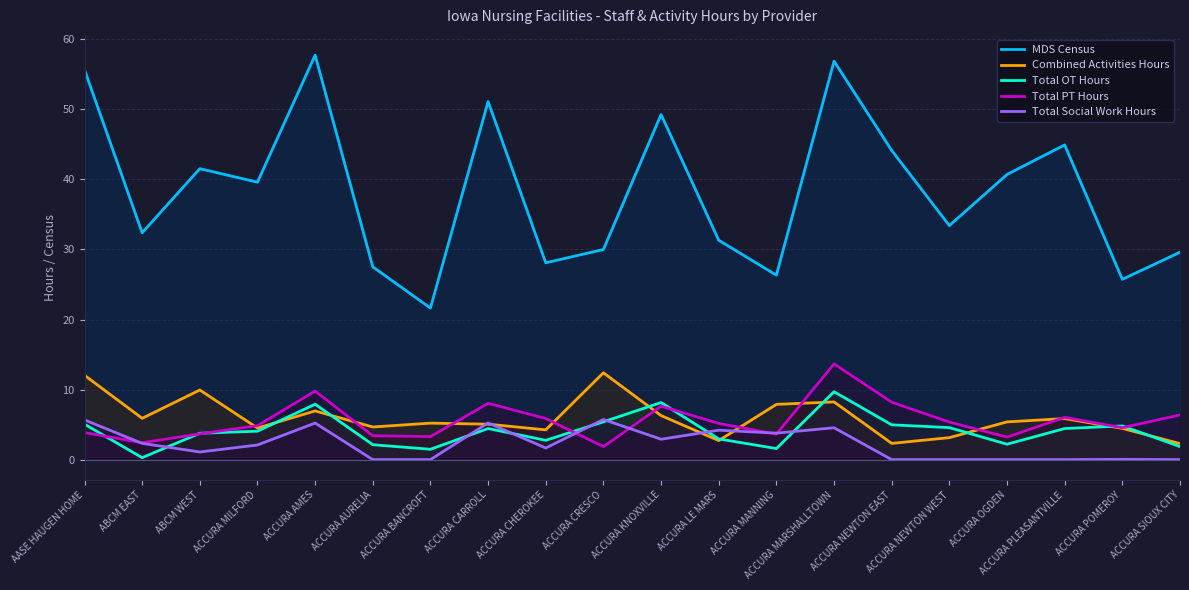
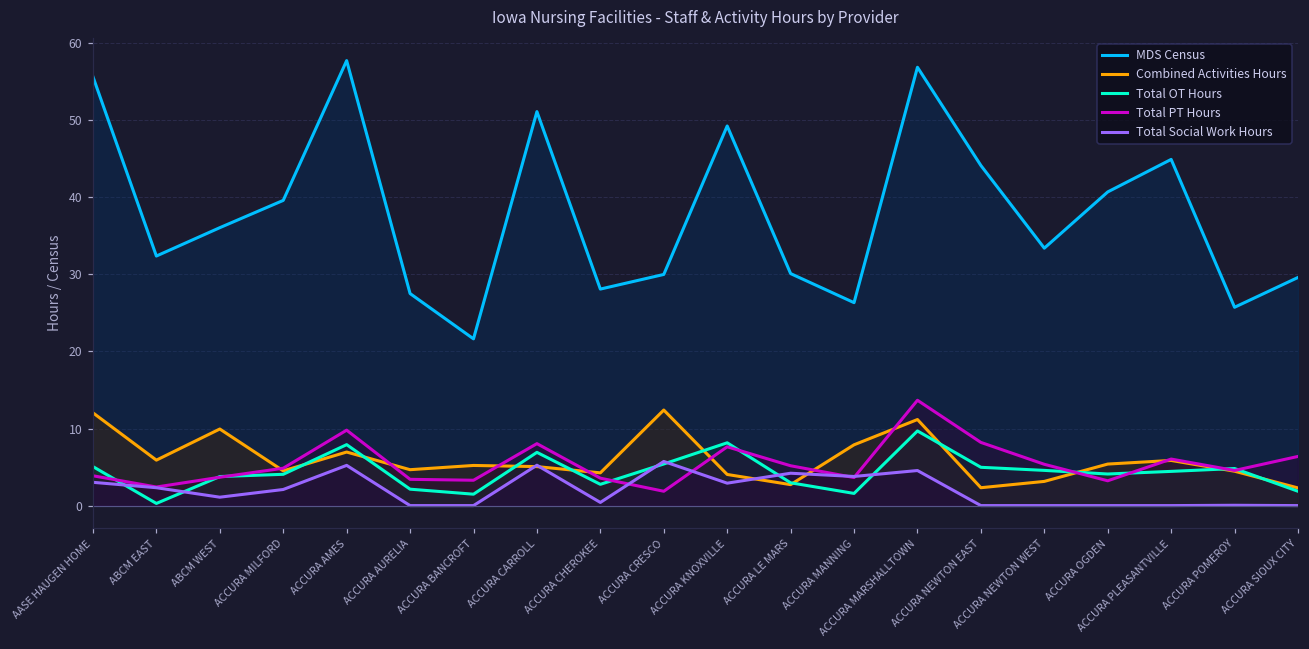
Total Social Work Hours, AASE HAUGEN HOME: 6 -> 3
MDS Census, ABCM WEST: 42 -> 36
Total OT Hours, ACCURA CARROLL: 4 -> 7
Total PT Hours, ACCURA CHEROKEE: 6 -> 4
Total Social Work Hours, ACCURA CHEROKEE: 2 -> 0
Combined Activities Hours, ACCURA KNOXVILLE: 6 -> 4
MDS Census, ACCURA LE MARS: 31 -> 30
Combined Activities Hours, ACCURA MARSHALLTOWN: 8 -> 11
Total OT Hours, ACCURA OGDEN: 2 -> 4
